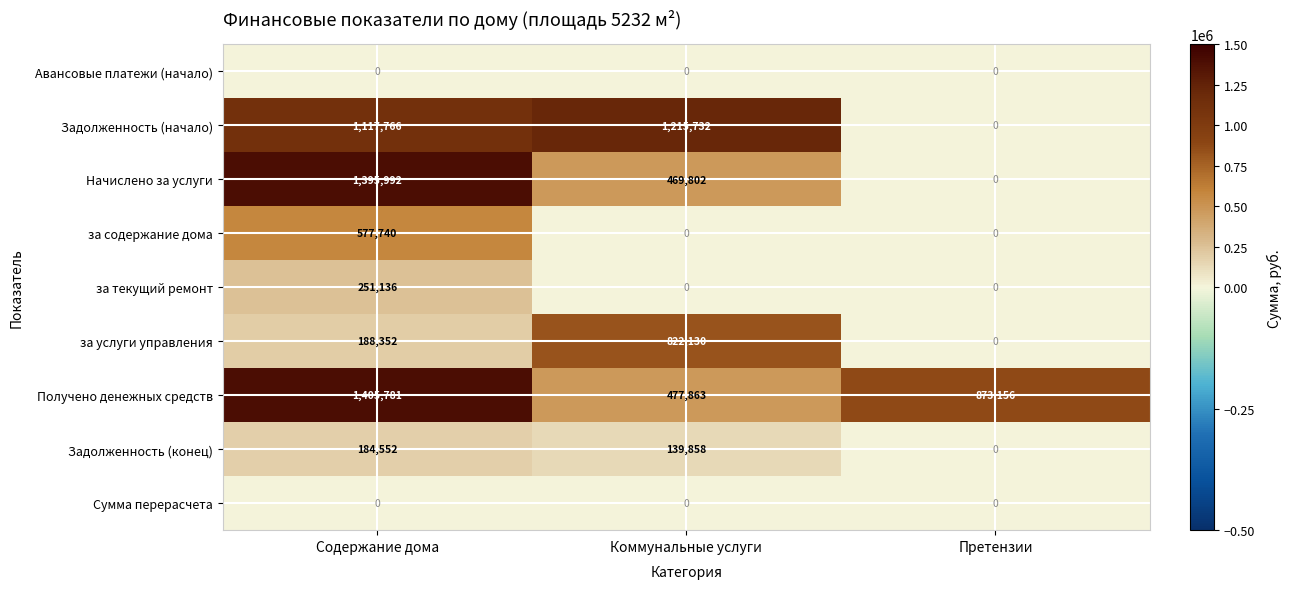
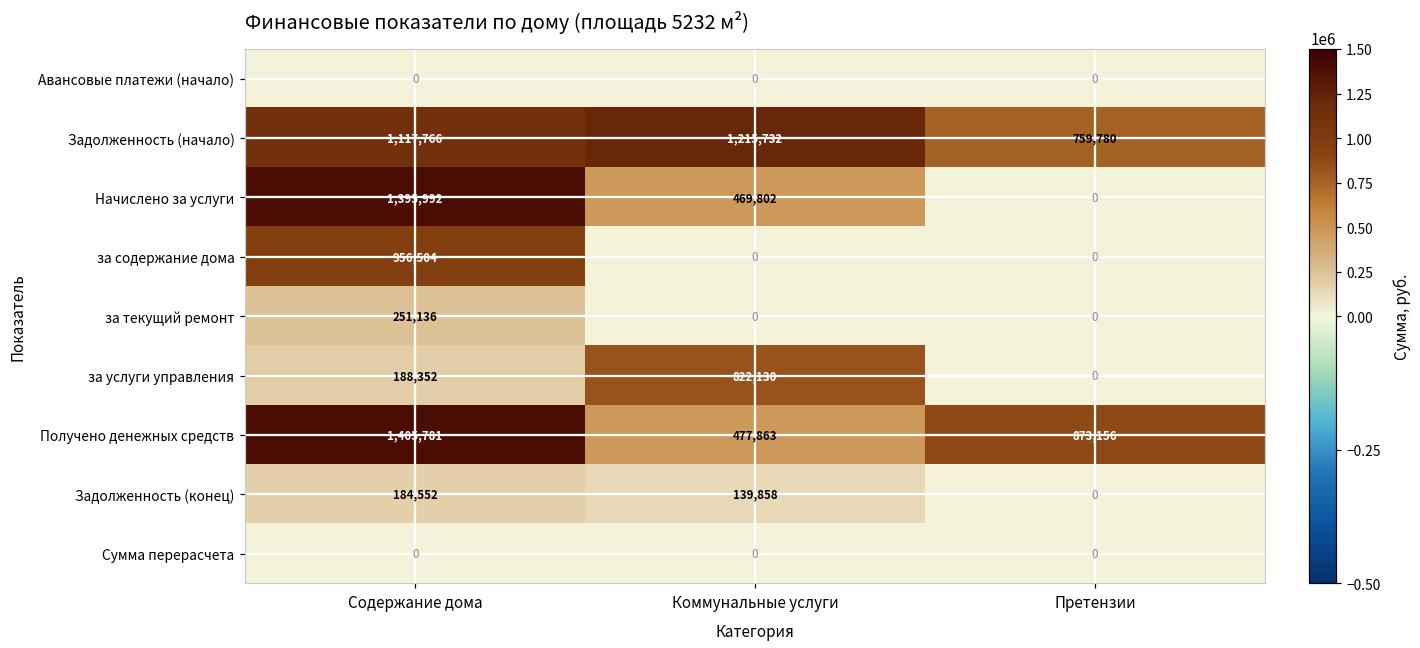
Задолженность (начало), Претензии: 0 -> 759,780
за содержание дома, Содержание дома: 577,740 -> 956,504
